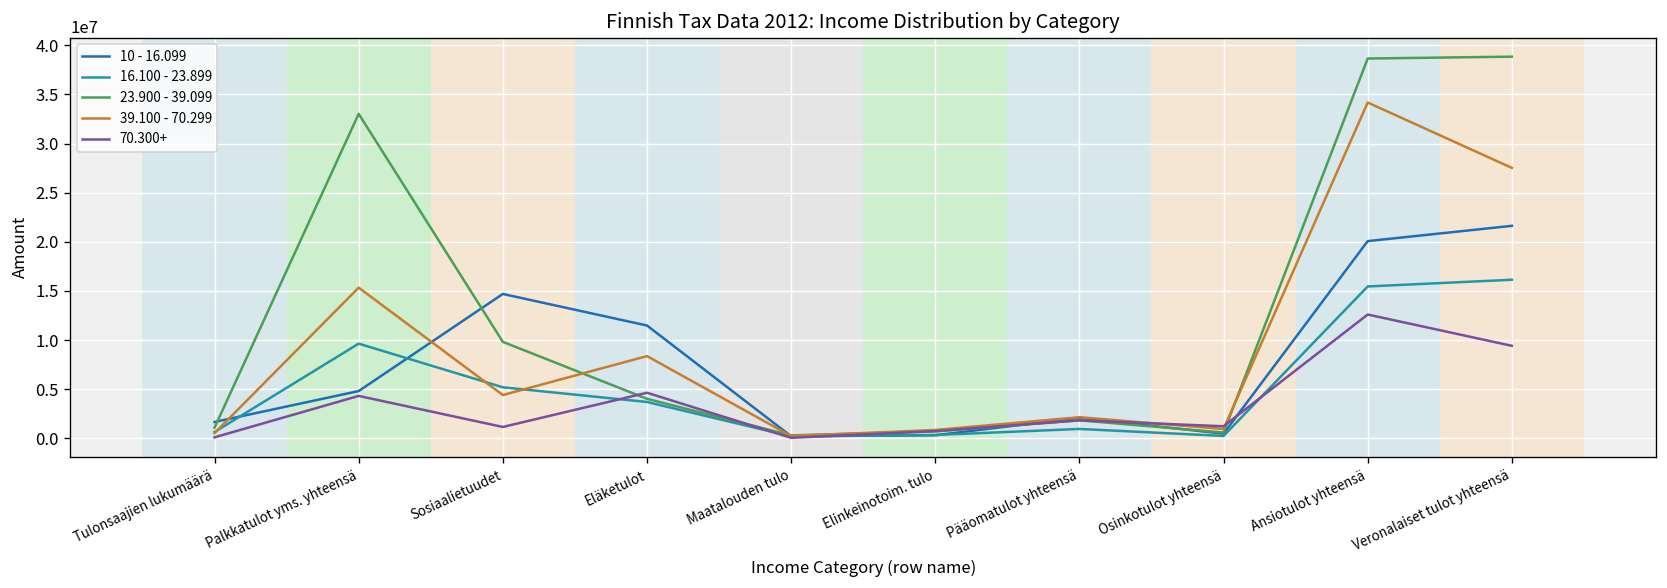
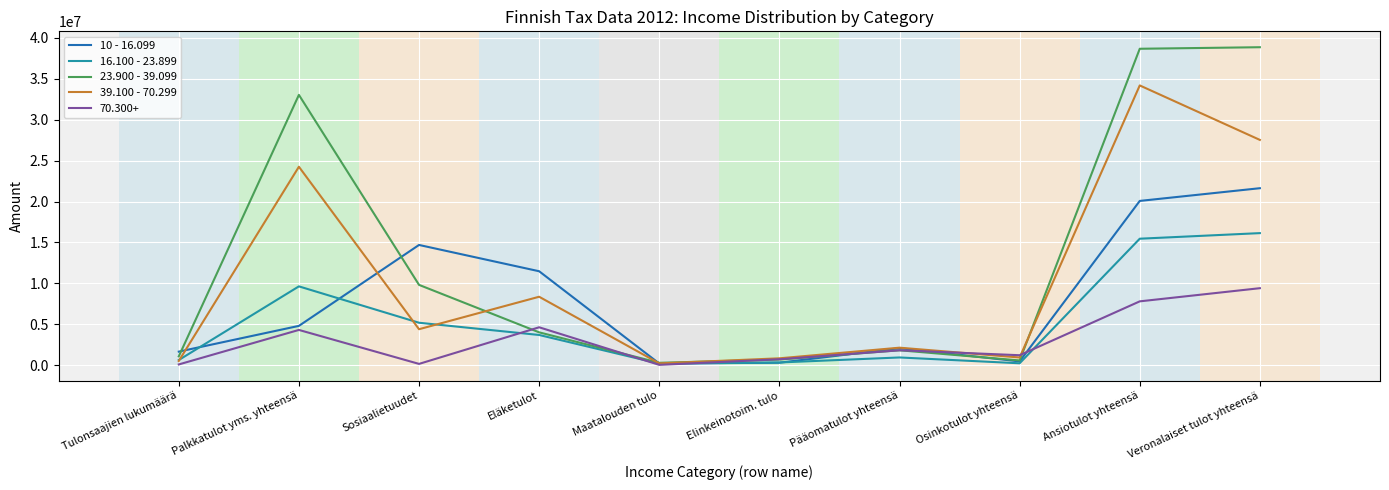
39.100 - 70.299, Palkkatulot yms. yhteensä: 15000000 -> 24000000
70.300+, Sosiaalietuudet: 1000000 -> 0
70.300+, Ansiotulot yhteensä: 13000000 -> 8000000
